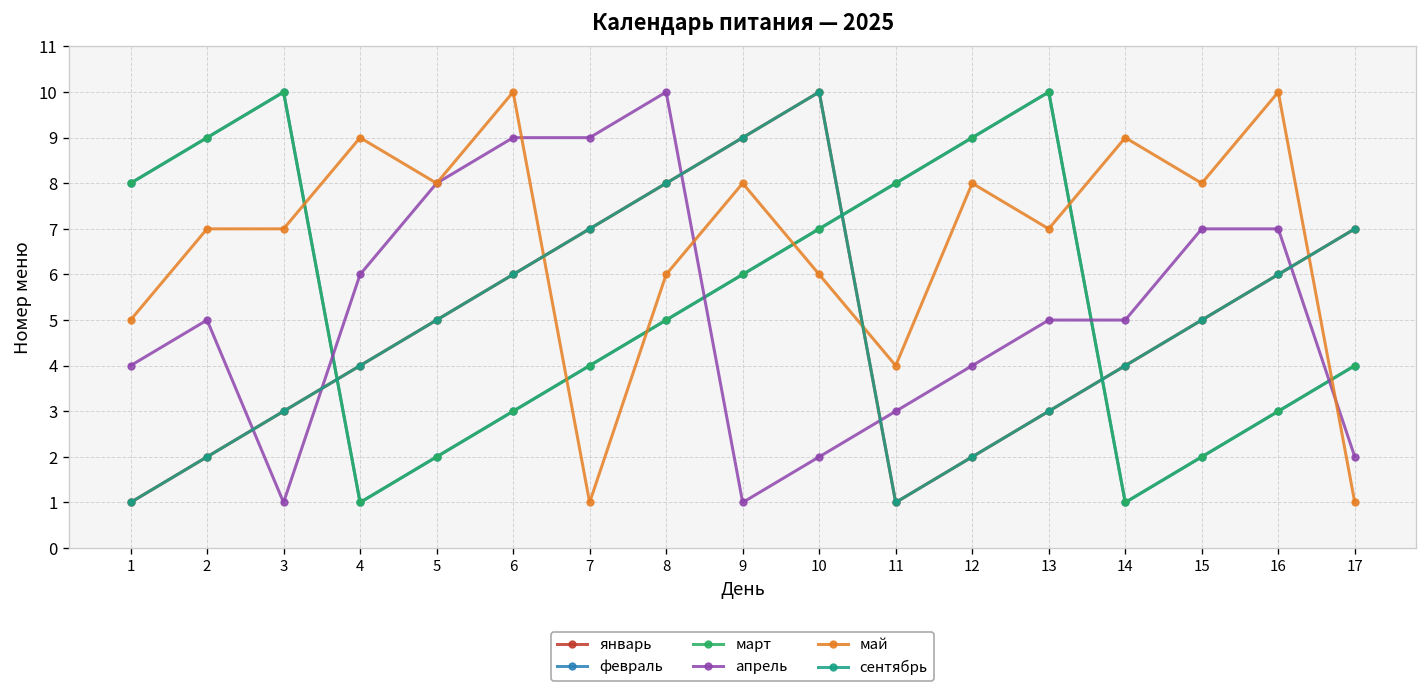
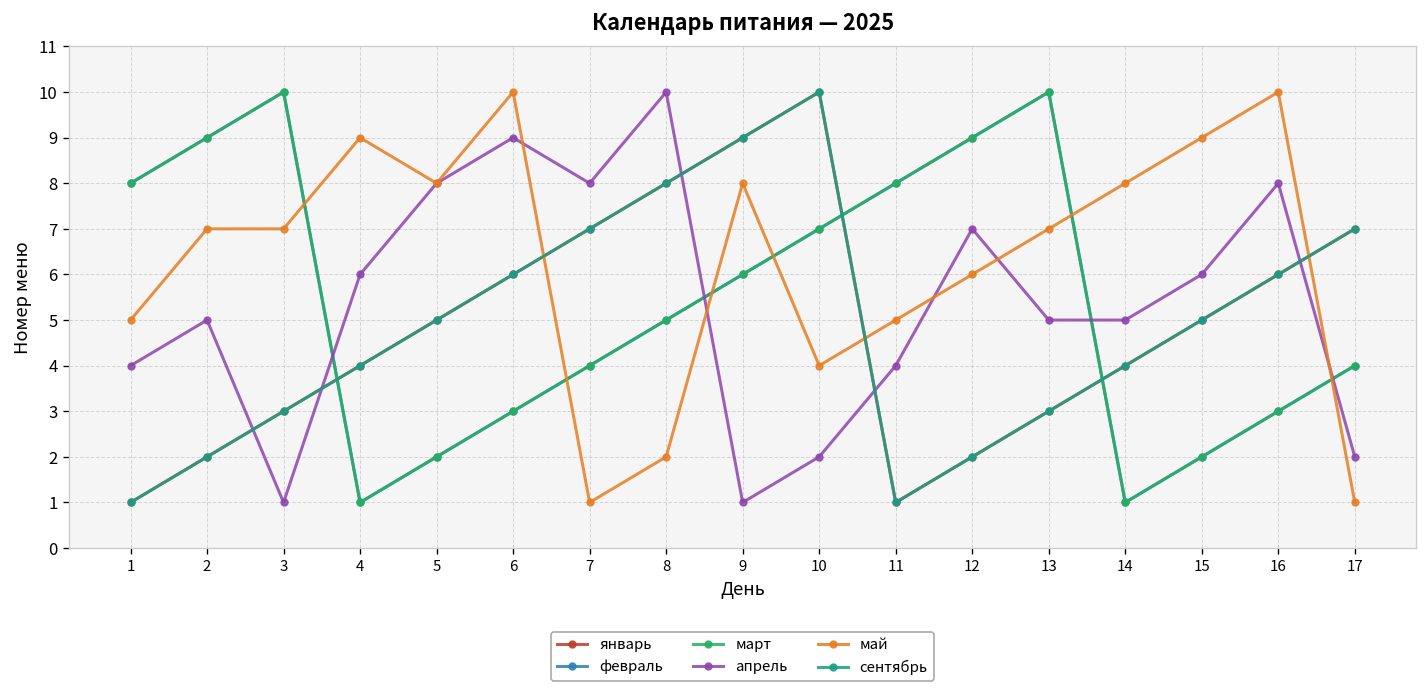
апрель, 7: 9 -> 8
май, 8: 6 -> 2
май, 10: 6 -> 4
апрель, 11: 3 -> 4
май, 11: 4 -> 5
апрель, 12: 4 -> 7
май, 12: 8 -> 6
май, 14: 9 -> 8
апрель, 15: 7 -> 6
май, 15: 8 -> 9
апрель, 16: 7 -> 8
